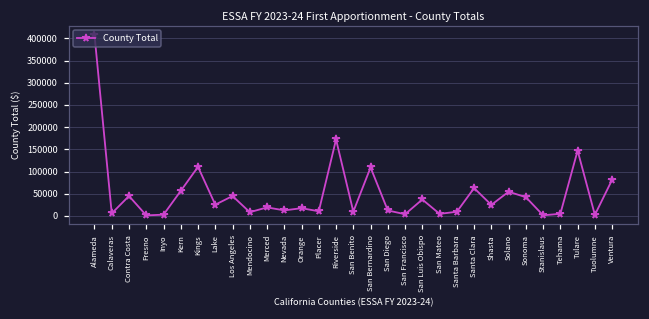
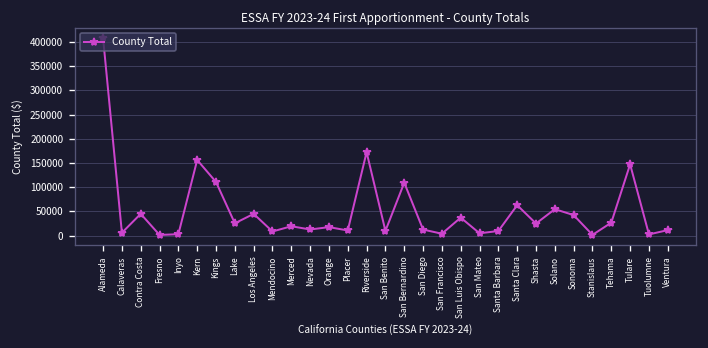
Kern: 60000 -> 160000
Tehama: 0 -> 30000
Ventura: 80000 -> 10000
